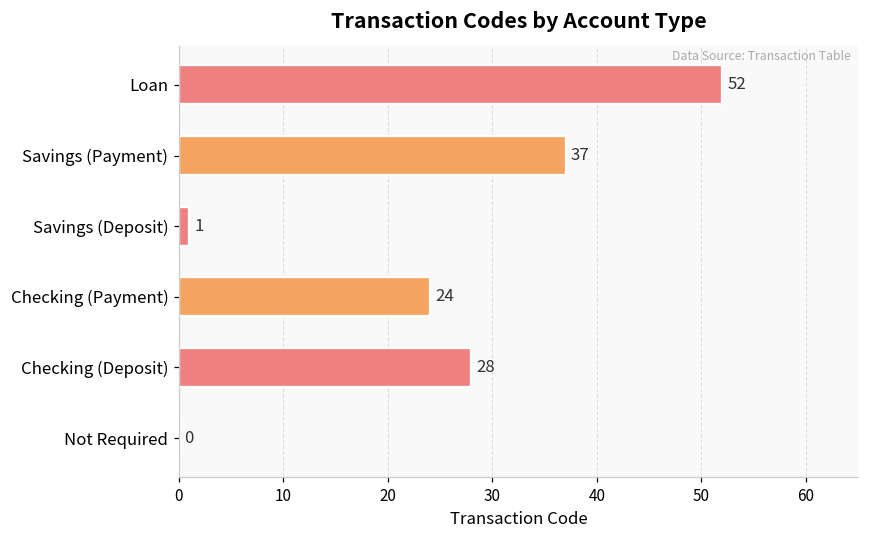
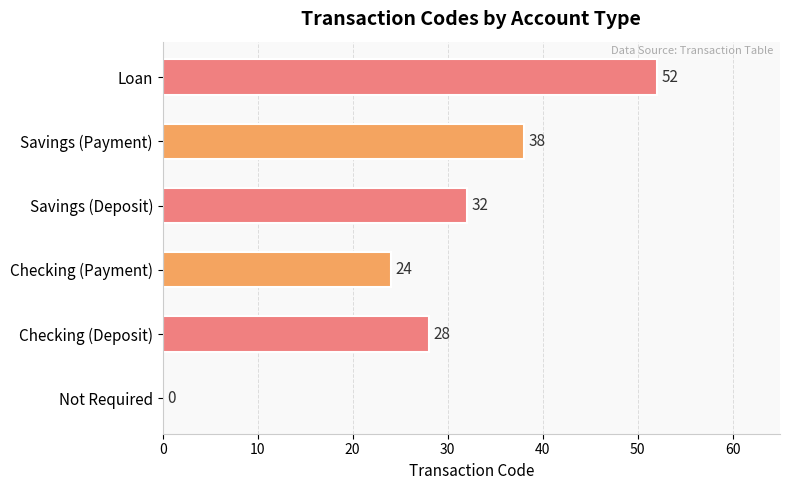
Savings (Payment): 37 -> 38
Savings (Deposit): 1 -> 32
